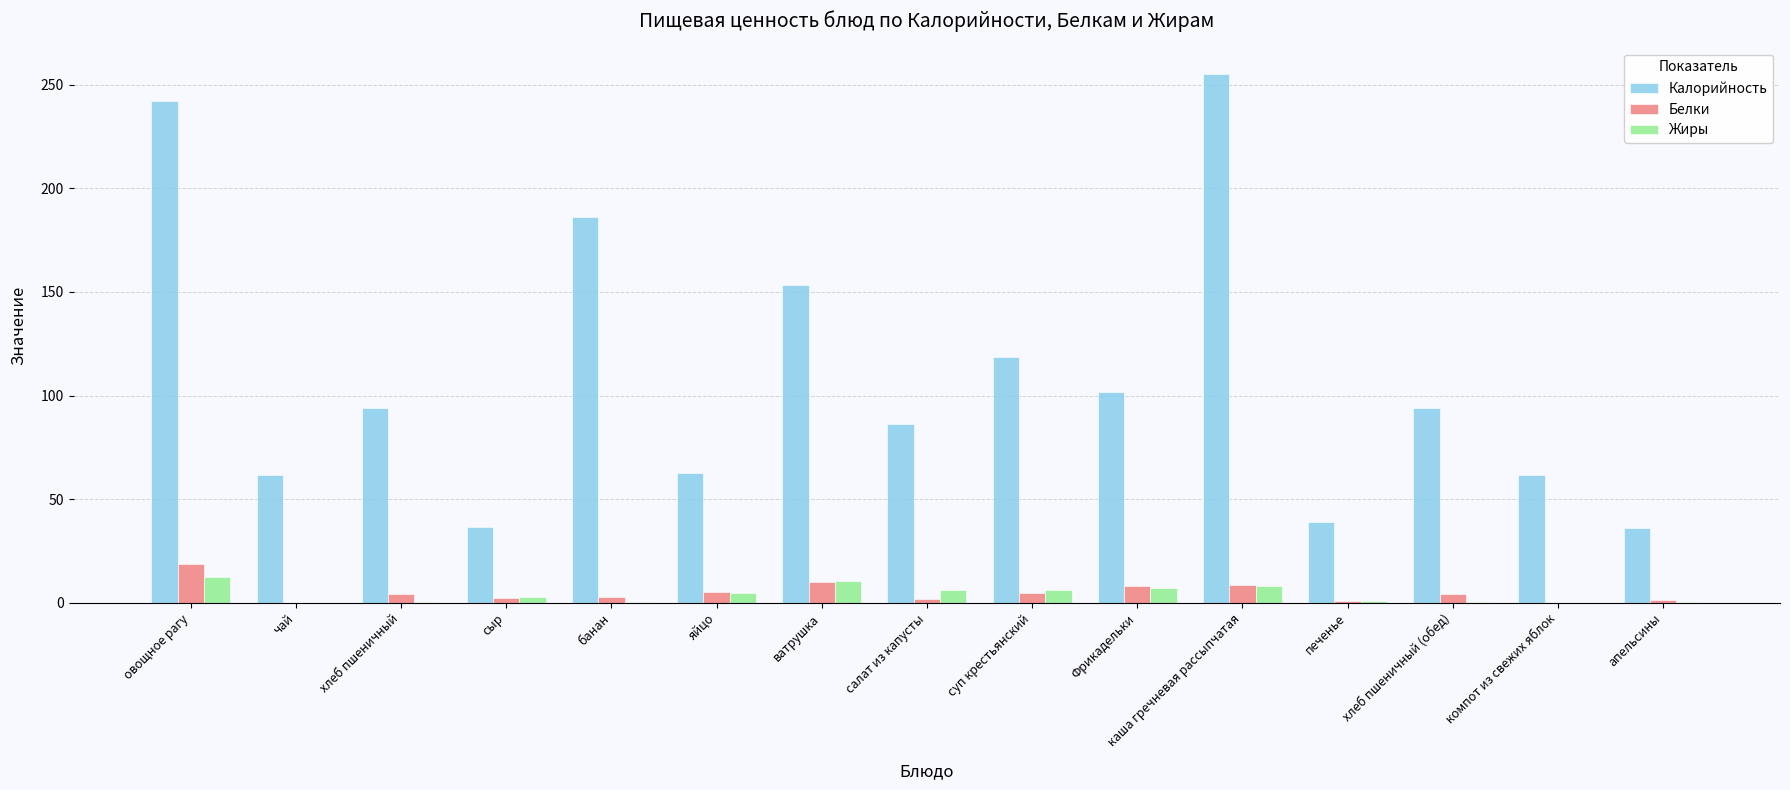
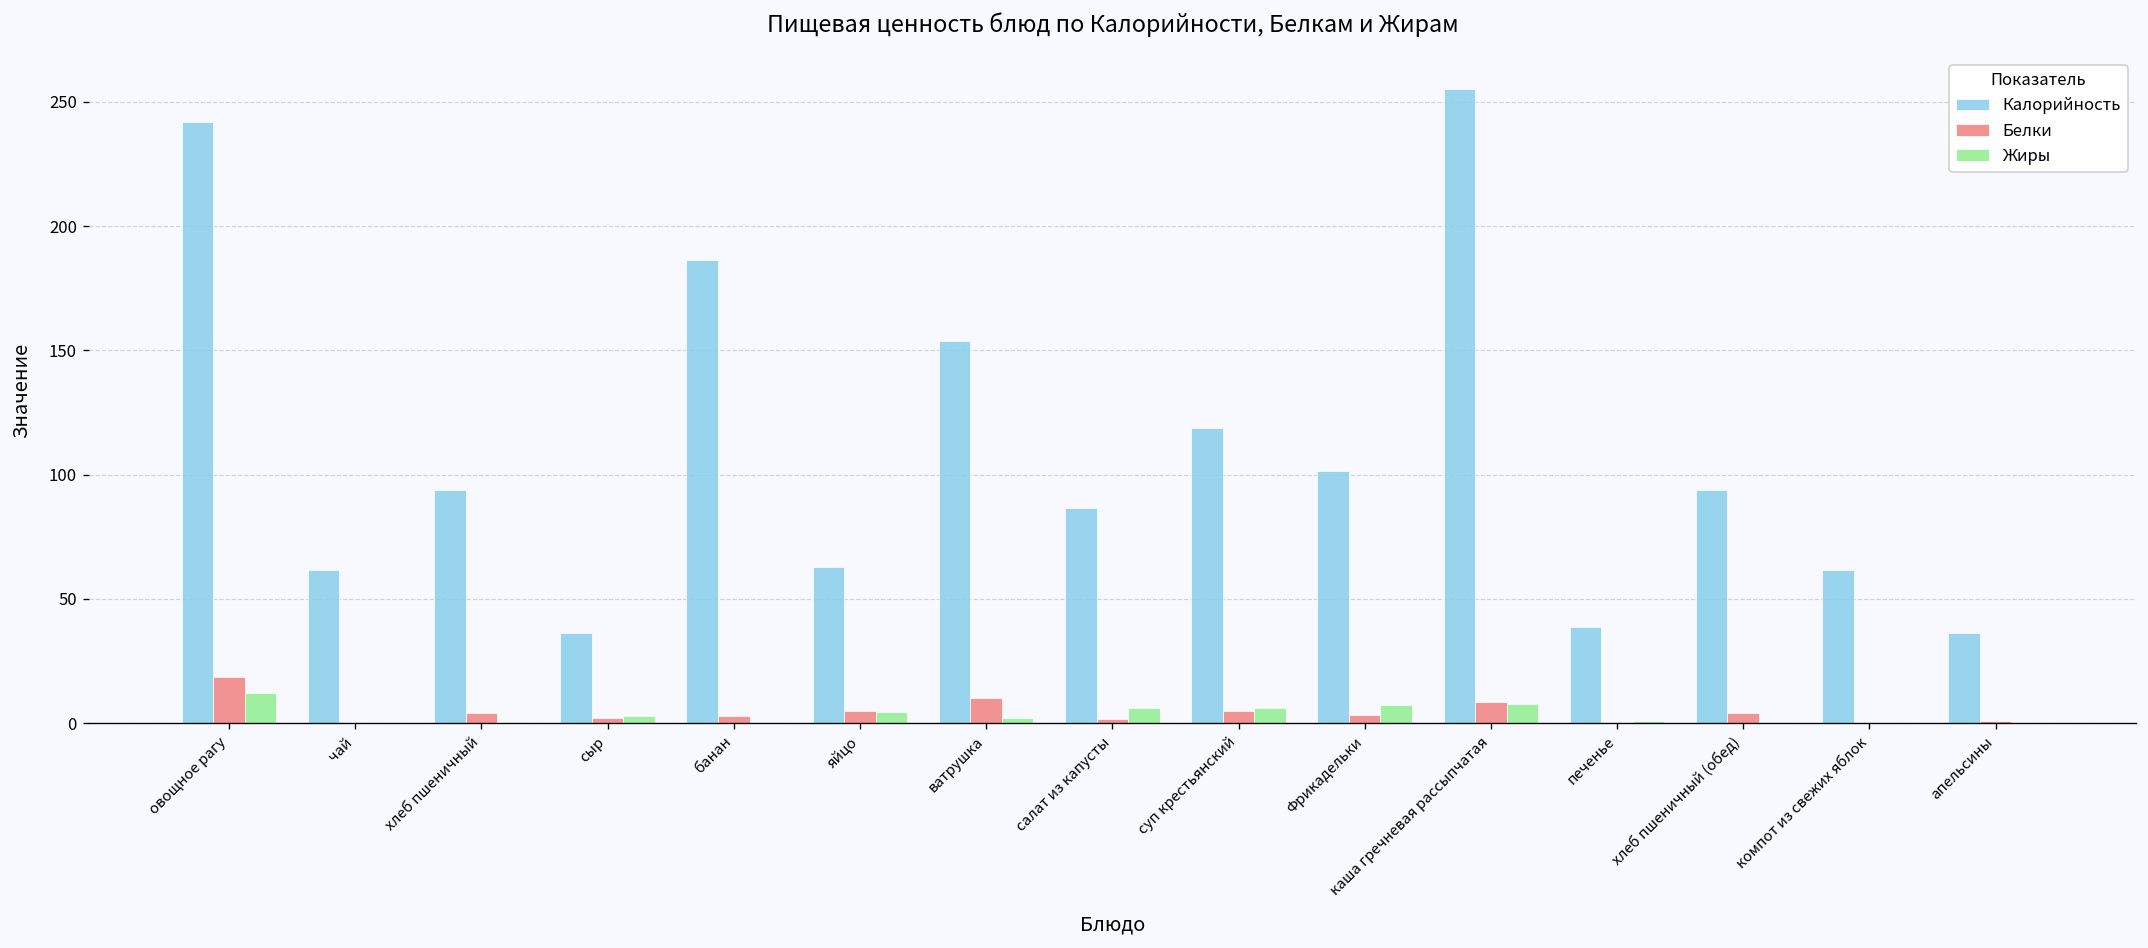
Жиры, ватрушка: 11 -> 2
Белки, Фрикадельки: 8 -> 3
